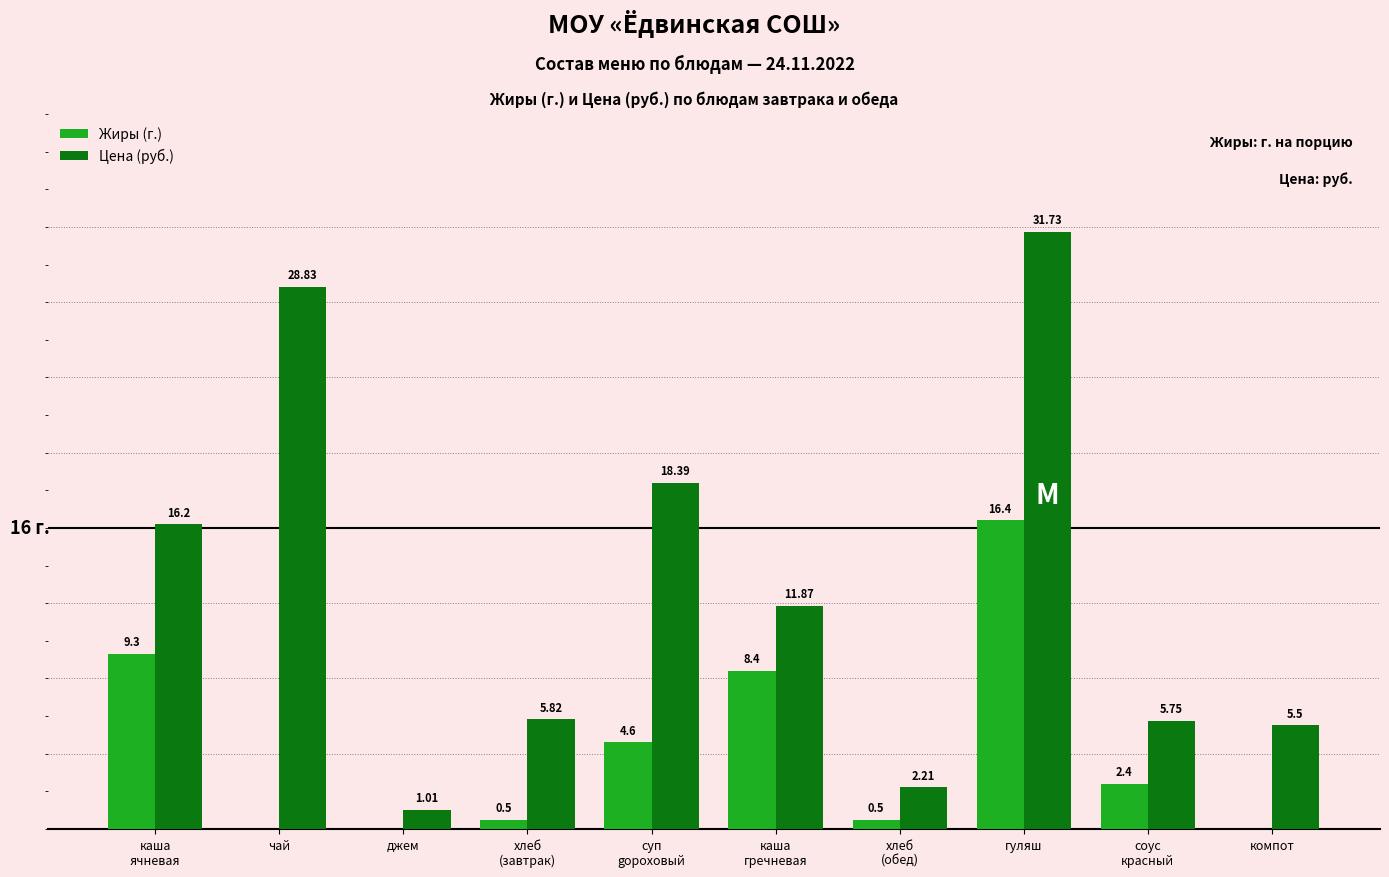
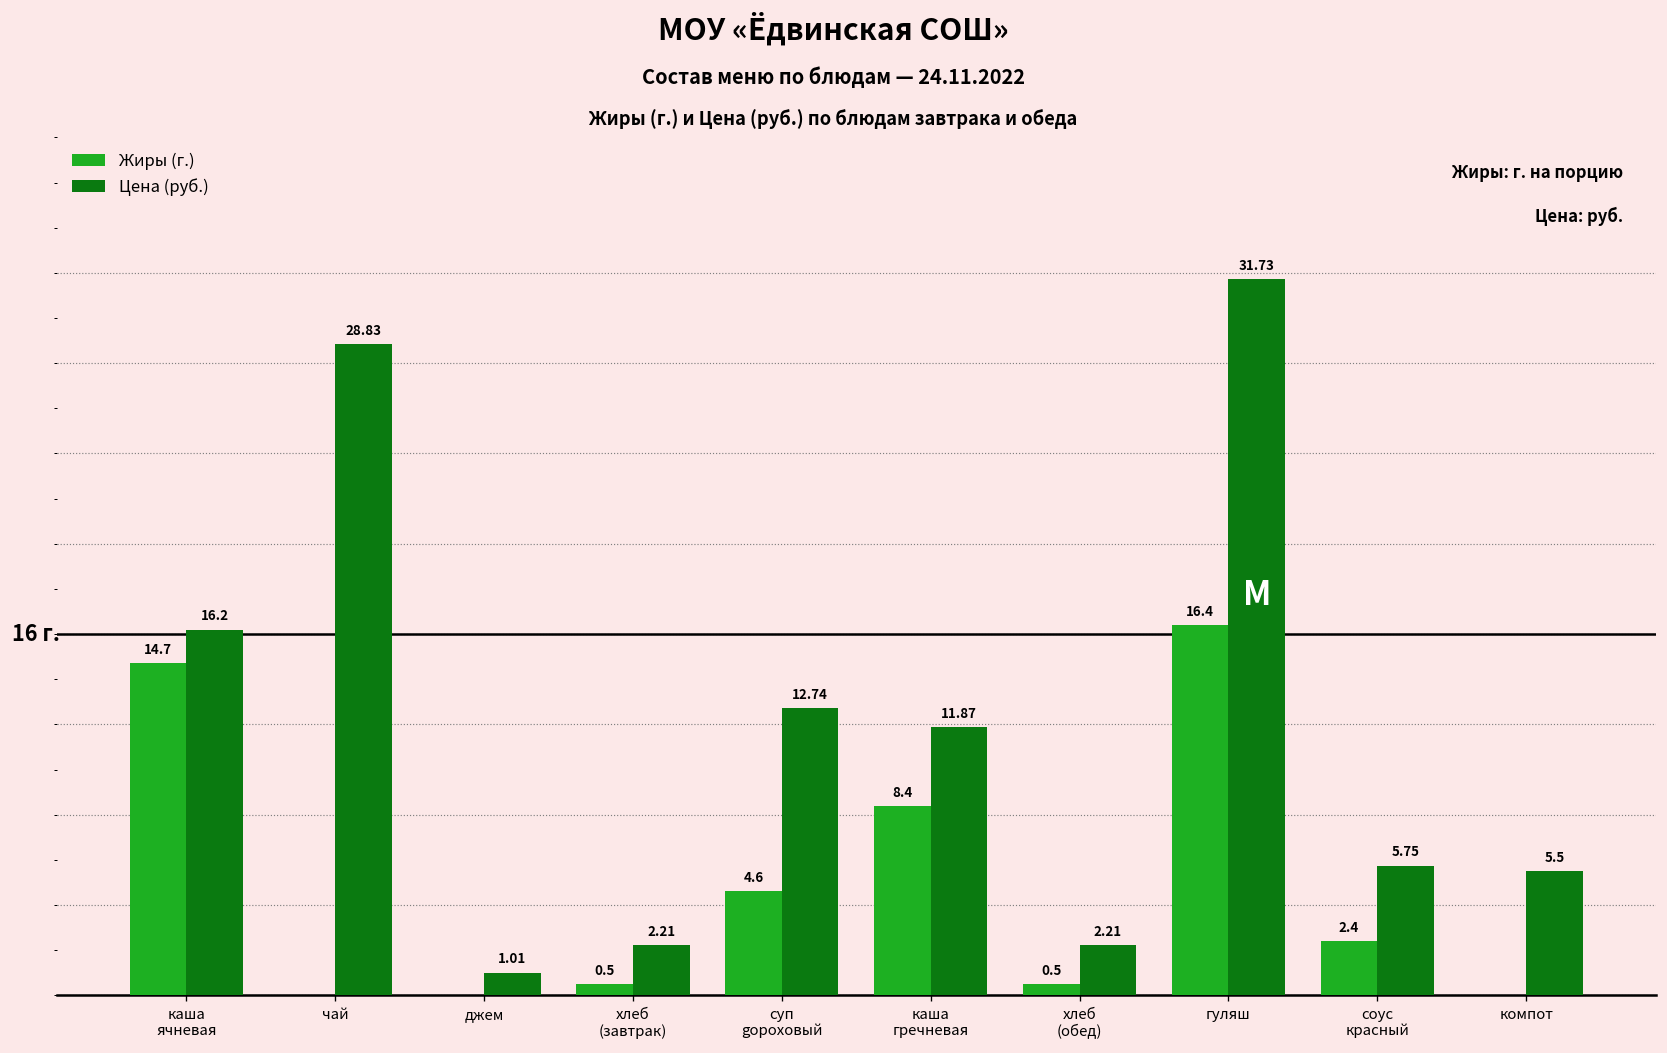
Жиры (г.), каша ячневая: 9.3 -> 14.7
Цена (руб.), хлеб (завтрак): 5.82 -> 2.21
Цена (руб.), суп gороховый: 18.39 -> 12.74
